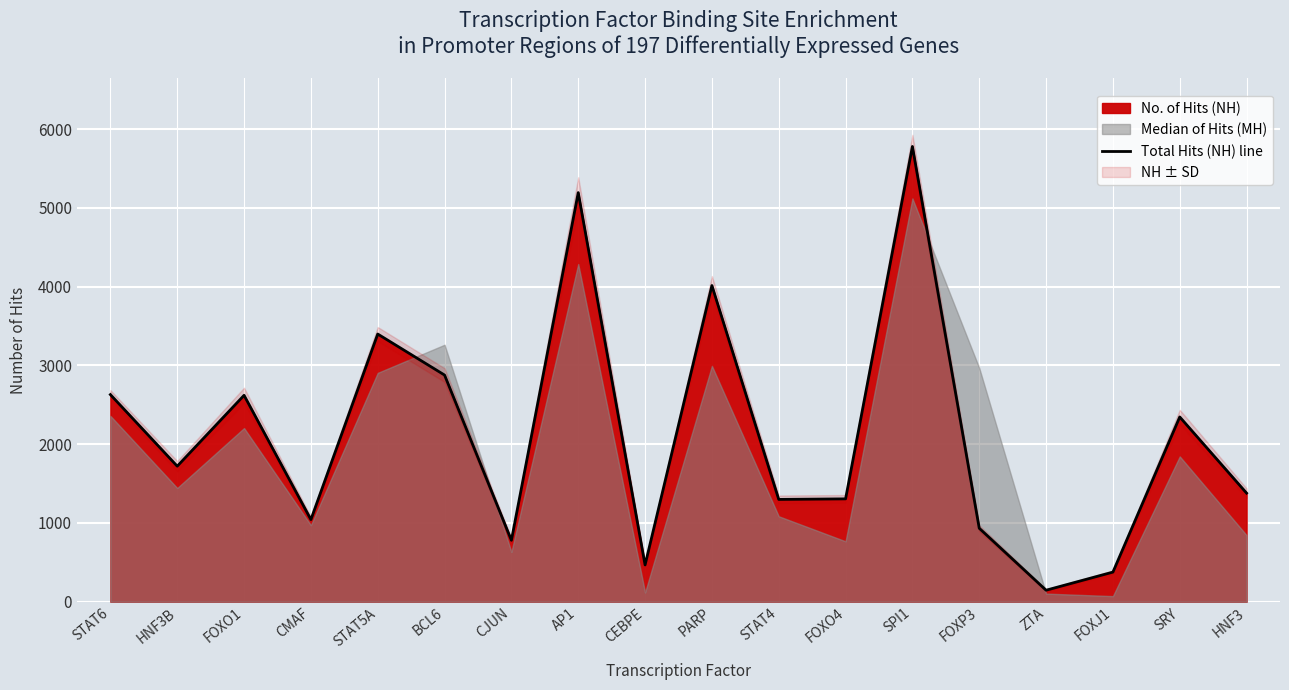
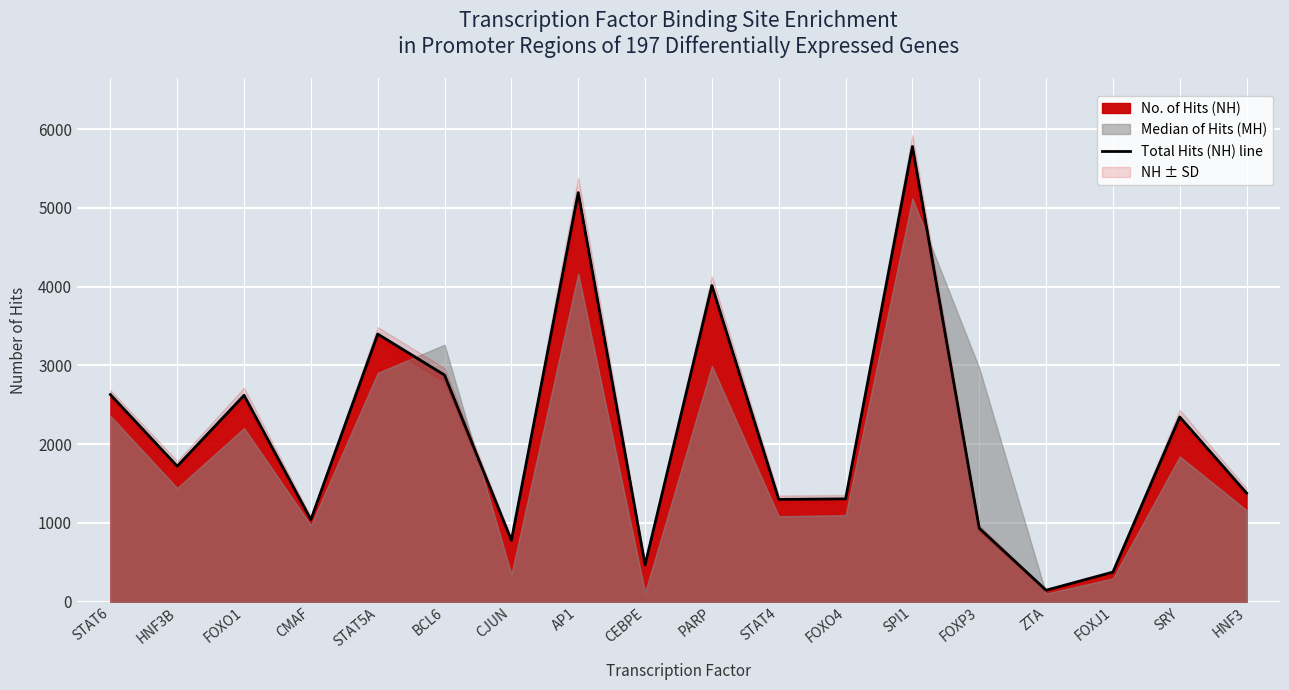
Median of Hits (MH), CJUN: 600 -> 300
Median of Hits (MH), AP1: 4300 -> 4200
Median of Hits (MH), FOXO4: 800 -> 1100
Median of Hits (MH), FOXJ1: 100 -> 300
Median of Hits (MH), HNF3: 800 -> 1200
